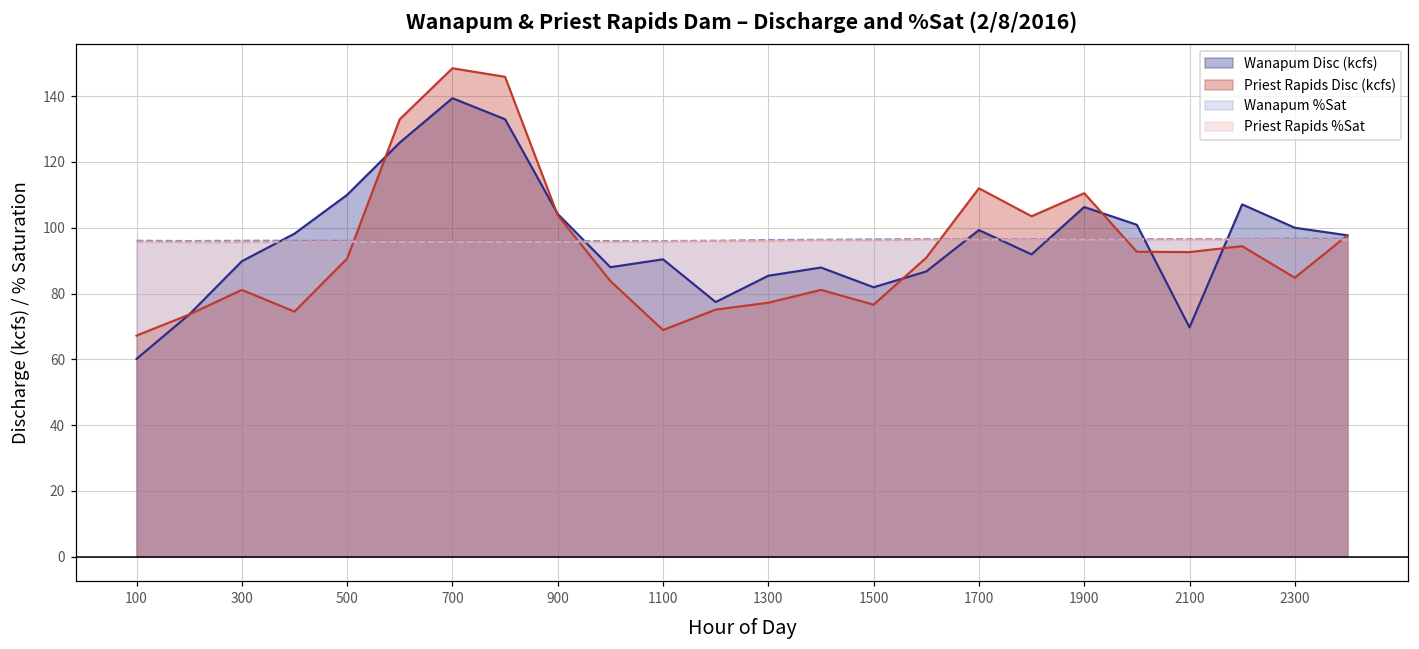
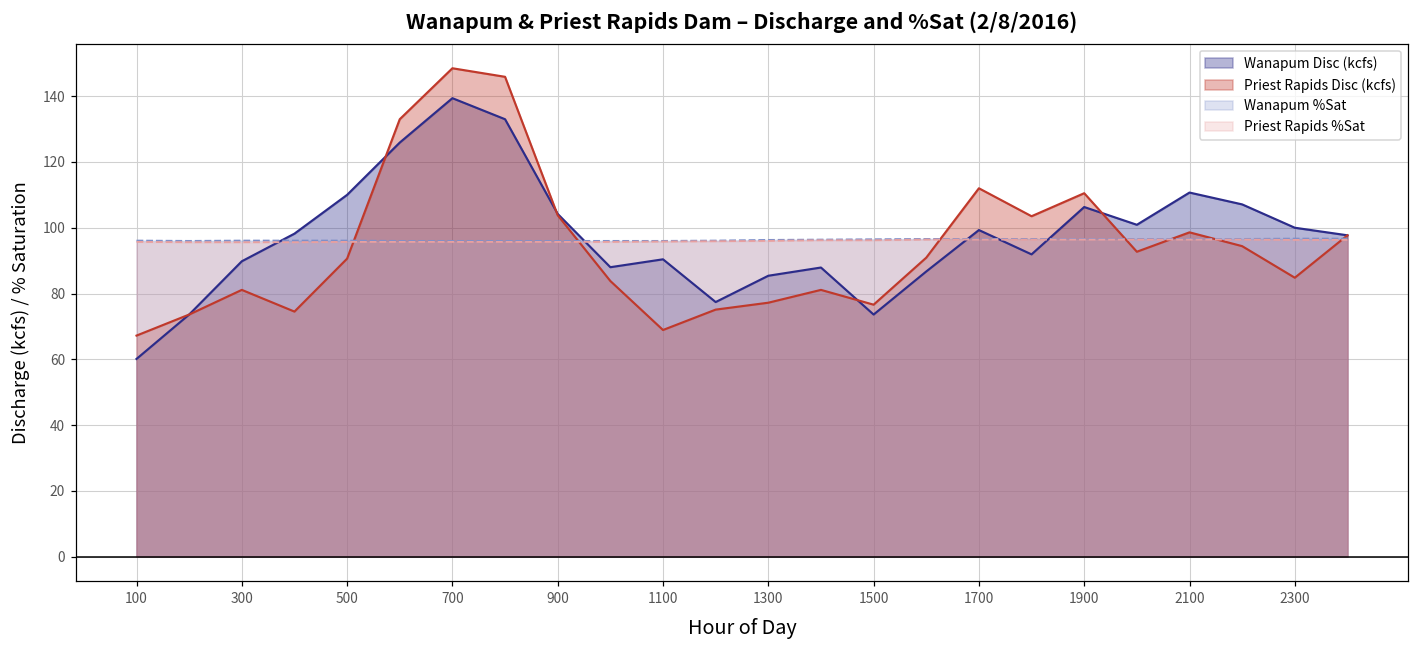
Wanapum Disc (kcfs), 1500: 82 -> 74
Wanapum Disc (kcfs), 2100: 70 -> 111
Priest Rapids Disc (kcfs), 2100: 93 -> 99
